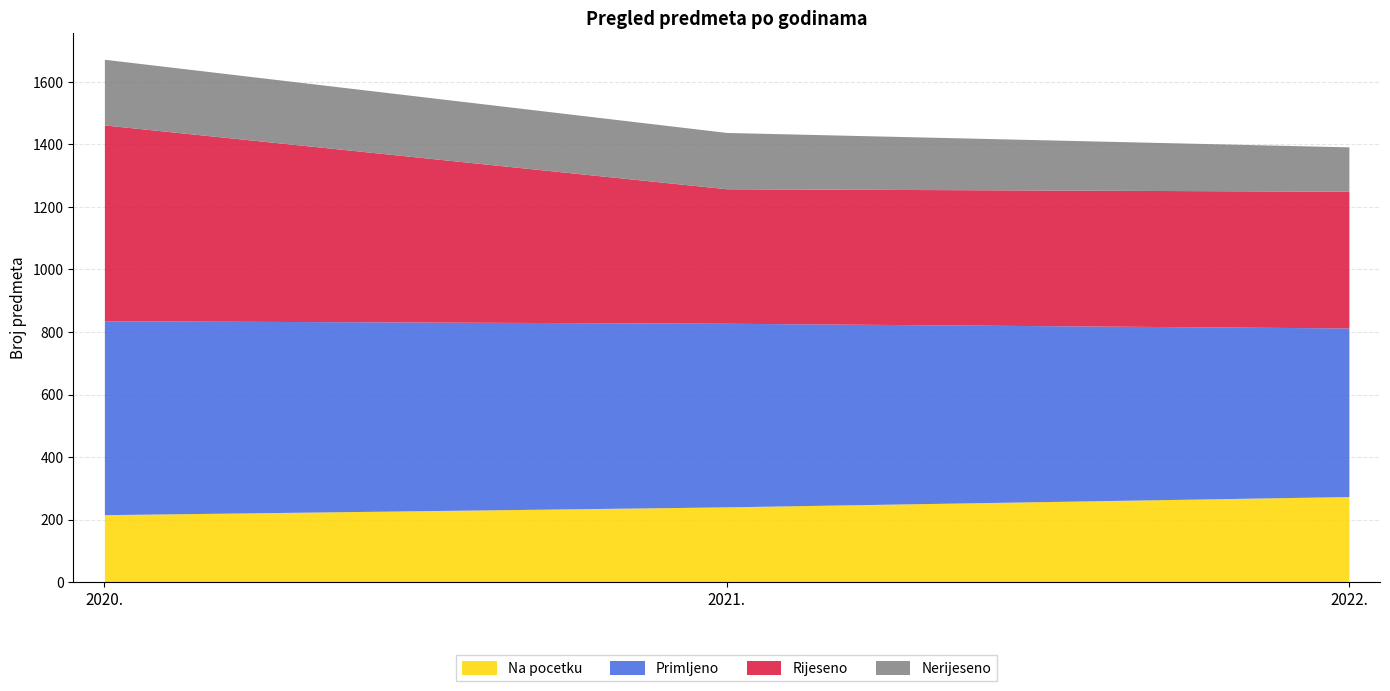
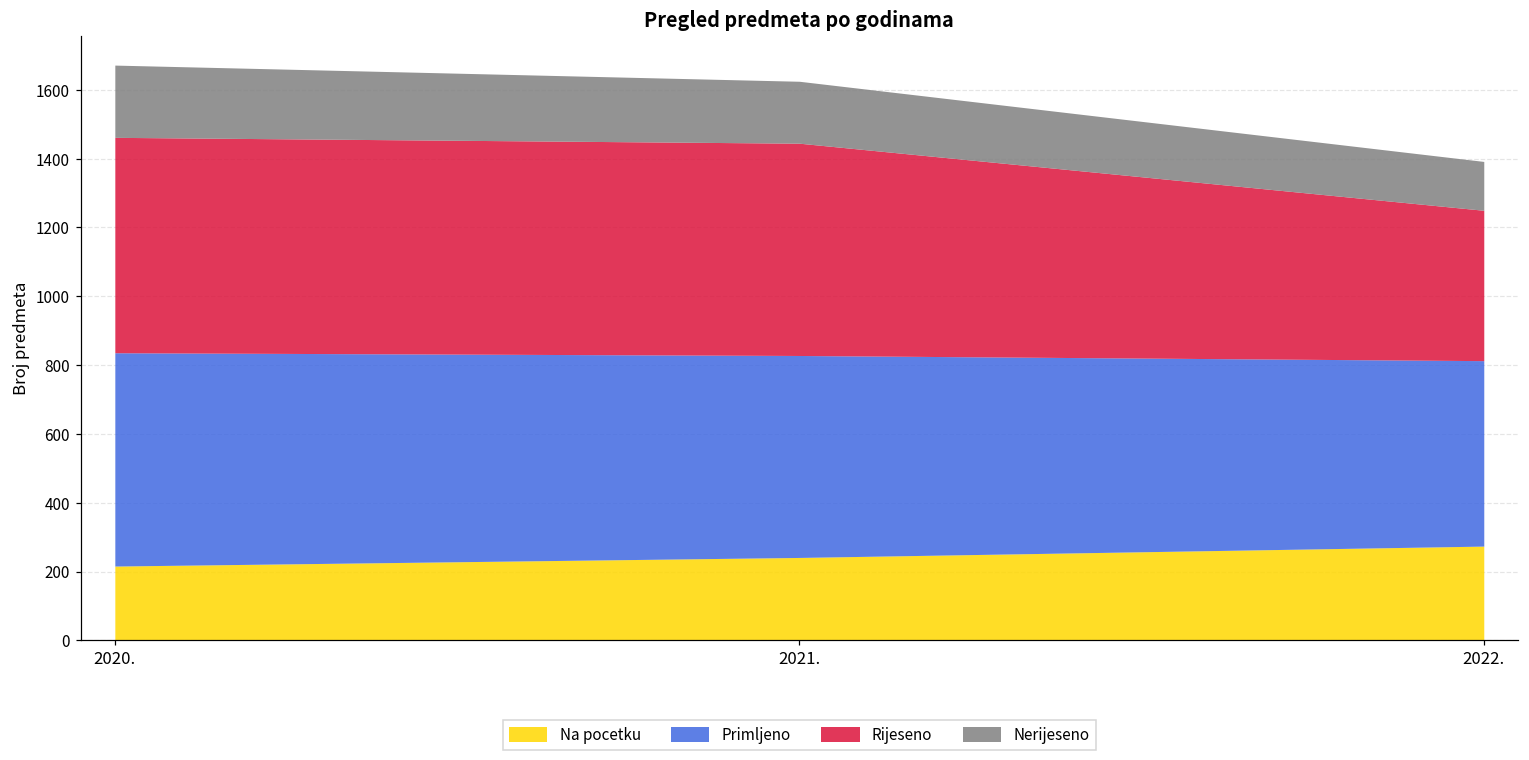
Rijeseno, 2021.: 430 -> 620
